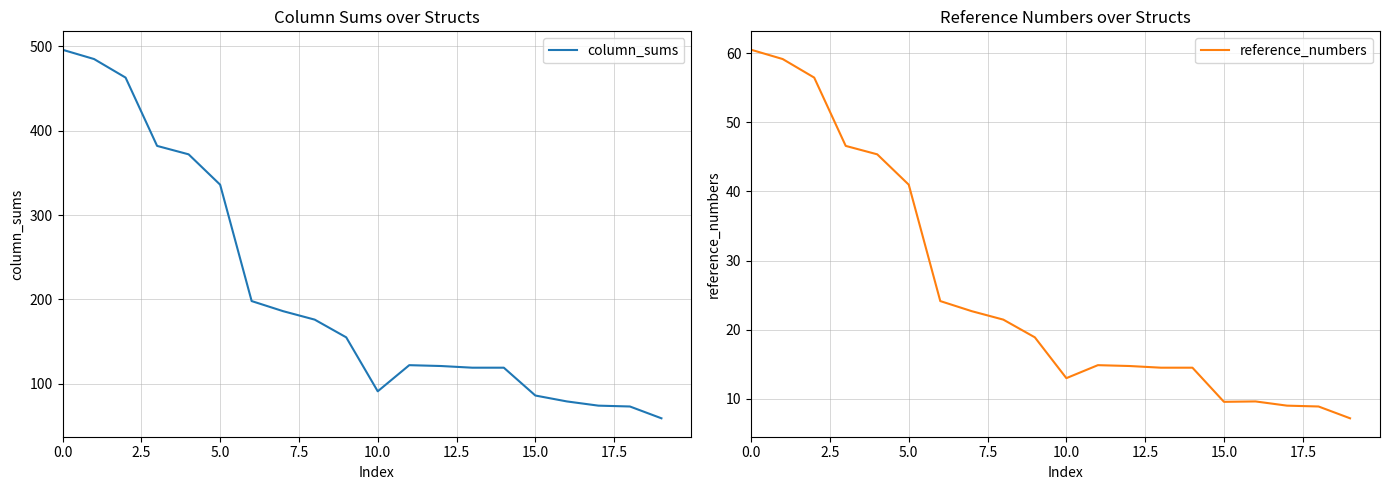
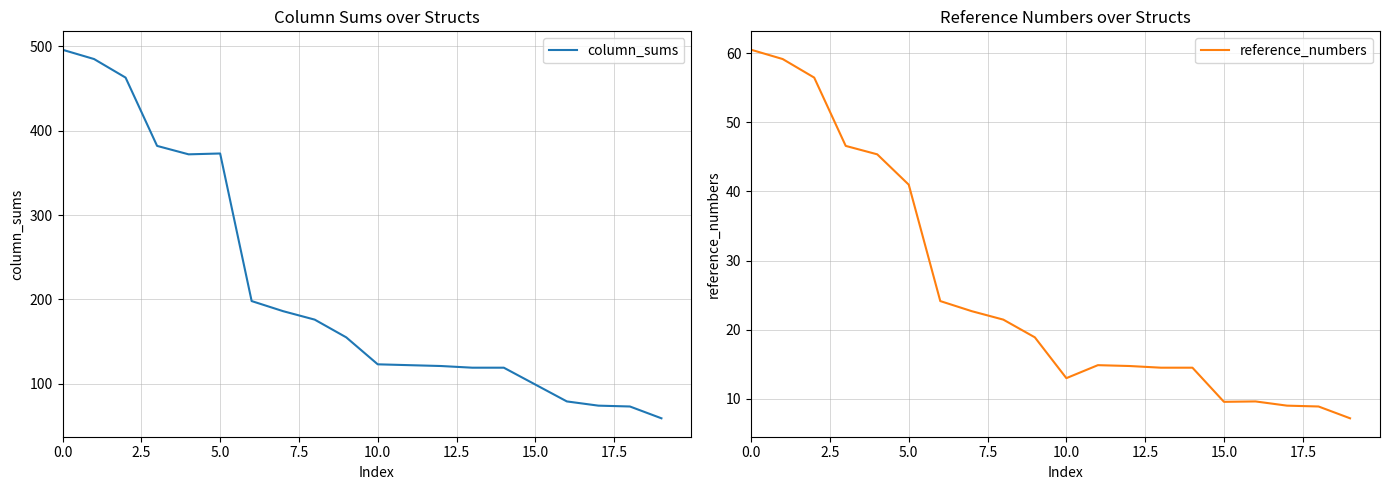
Column Sums over Structs, 5.0: 340 -> 370
Column Sums over Structs, 10.0: 90 -> 120
Column Sums over Structs, 15.0: 90 -> 100
